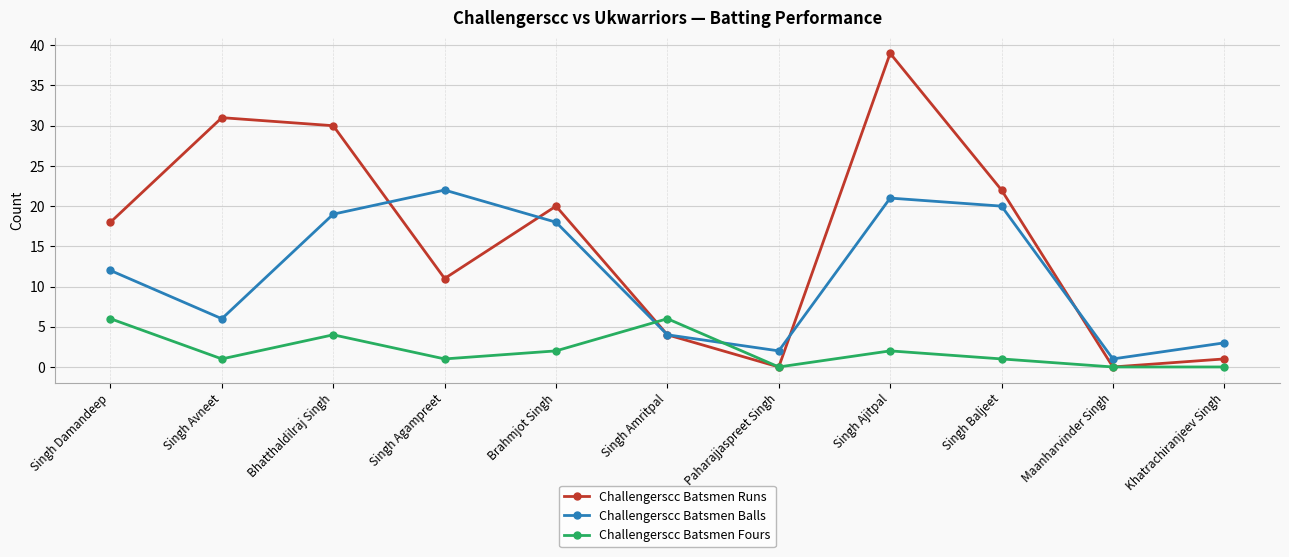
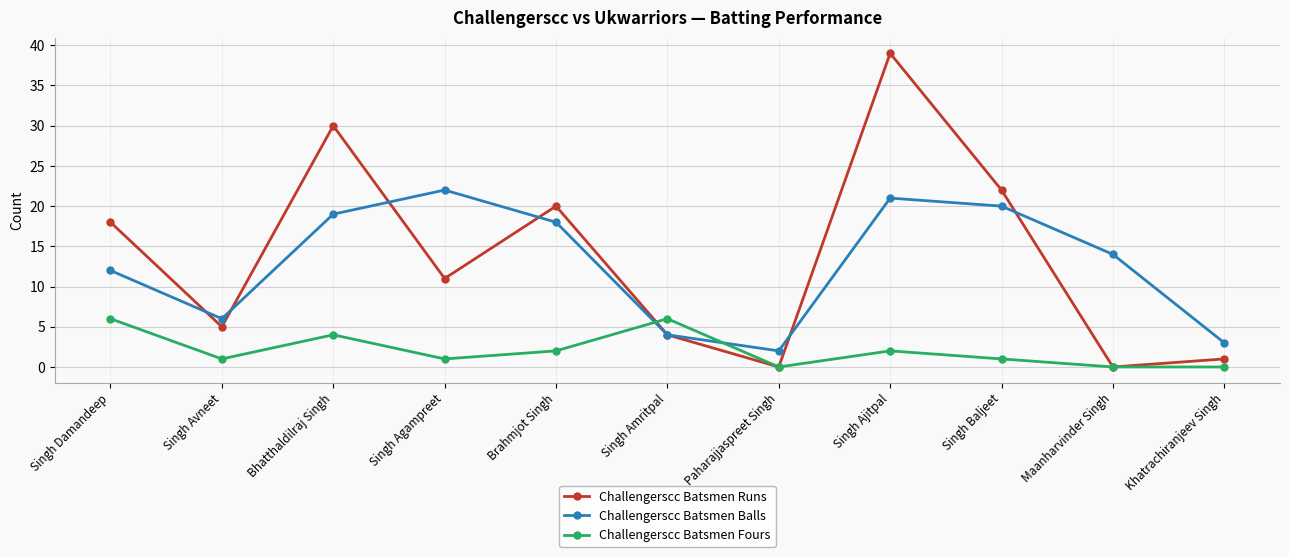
Challengerscc Batsmen Runs, Singh Avneet: 31 -> 5
Challengerscc Batsmen Balls, Maanharvinder Singh: 1 -> 14
